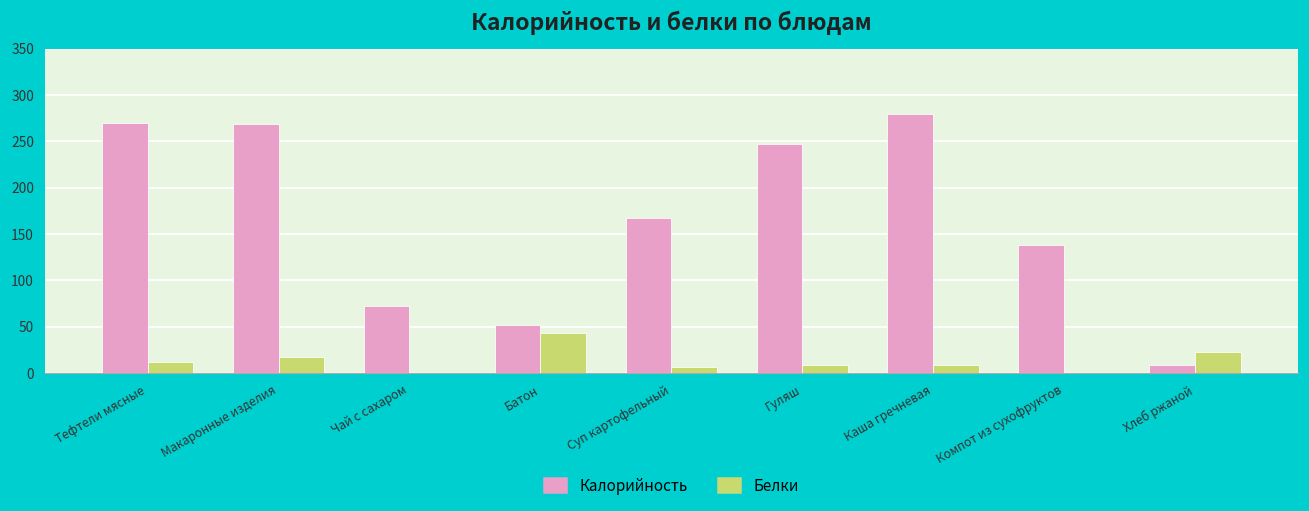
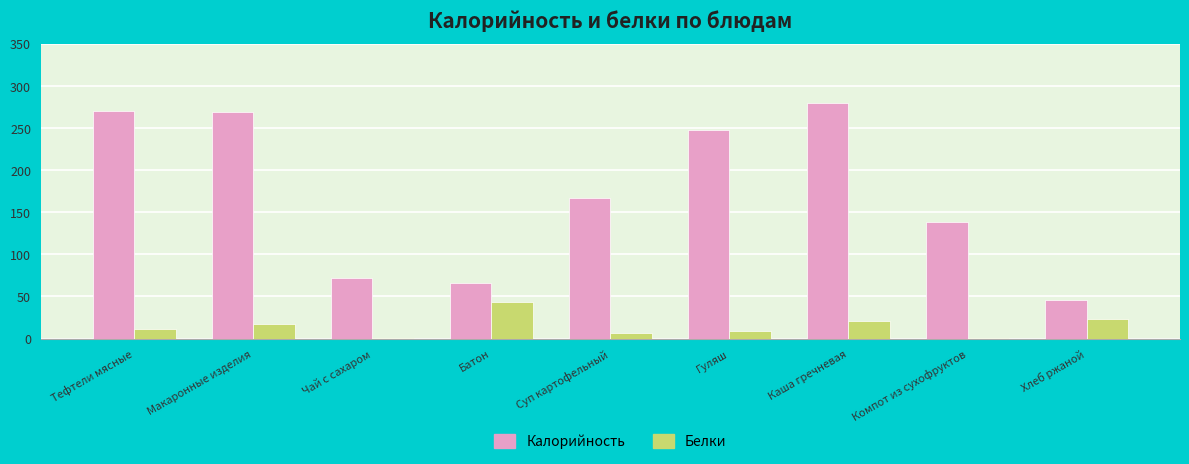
Калорийность, Батон: 50 -> 70
Белки, Каша гречневая: 10 -> 20
Калорийность, Хлеб ржаной: 10 -> 50
